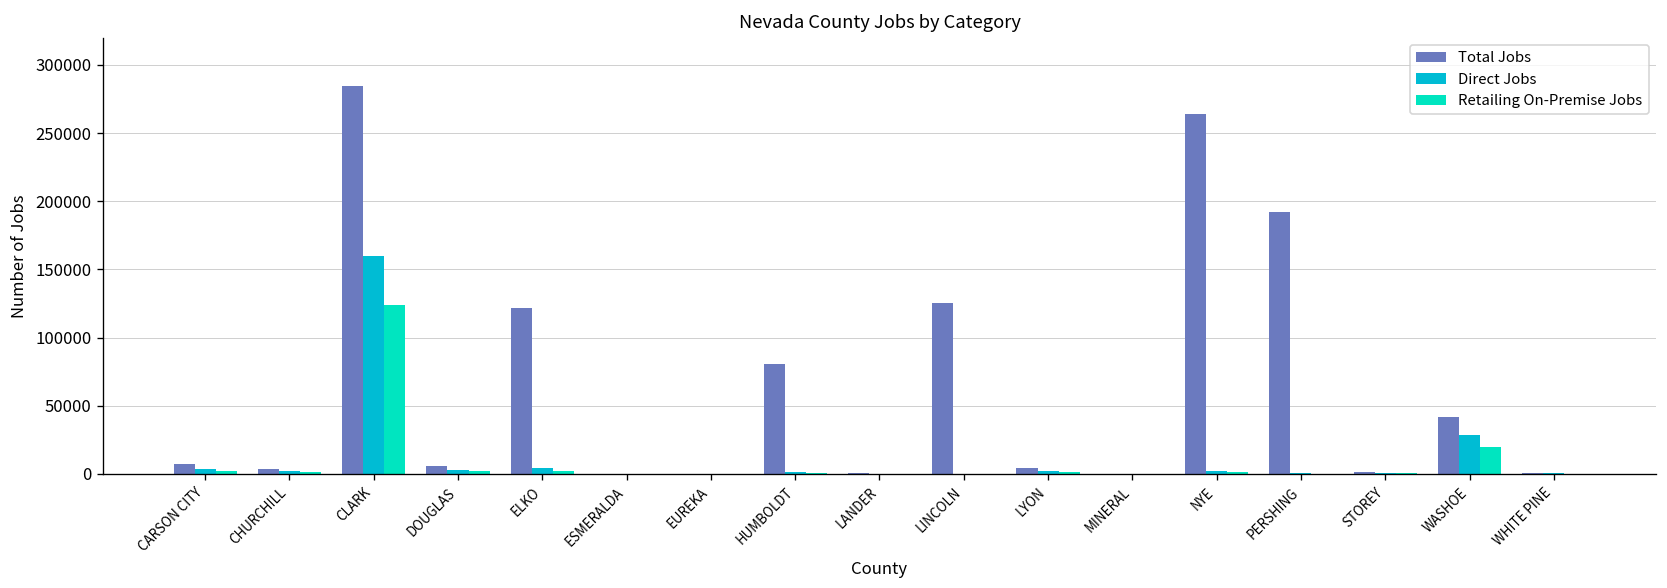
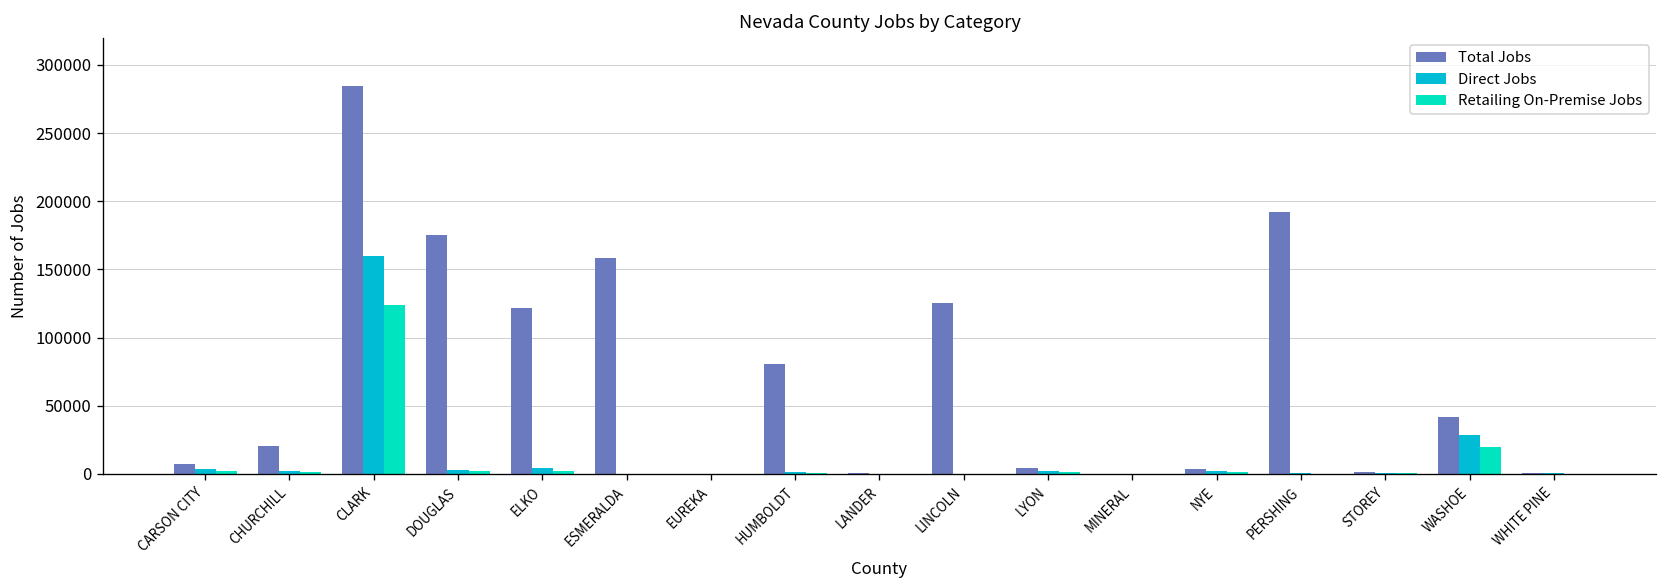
Total Jobs, CHURCHILL: 4000 -> 20000
Total Jobs, DOUGLAS: 6000 -> 176000
Total Jobs, ESMERALDA: 0 -> 158000
Total Jobs, NYE: 264000 -> 4000
